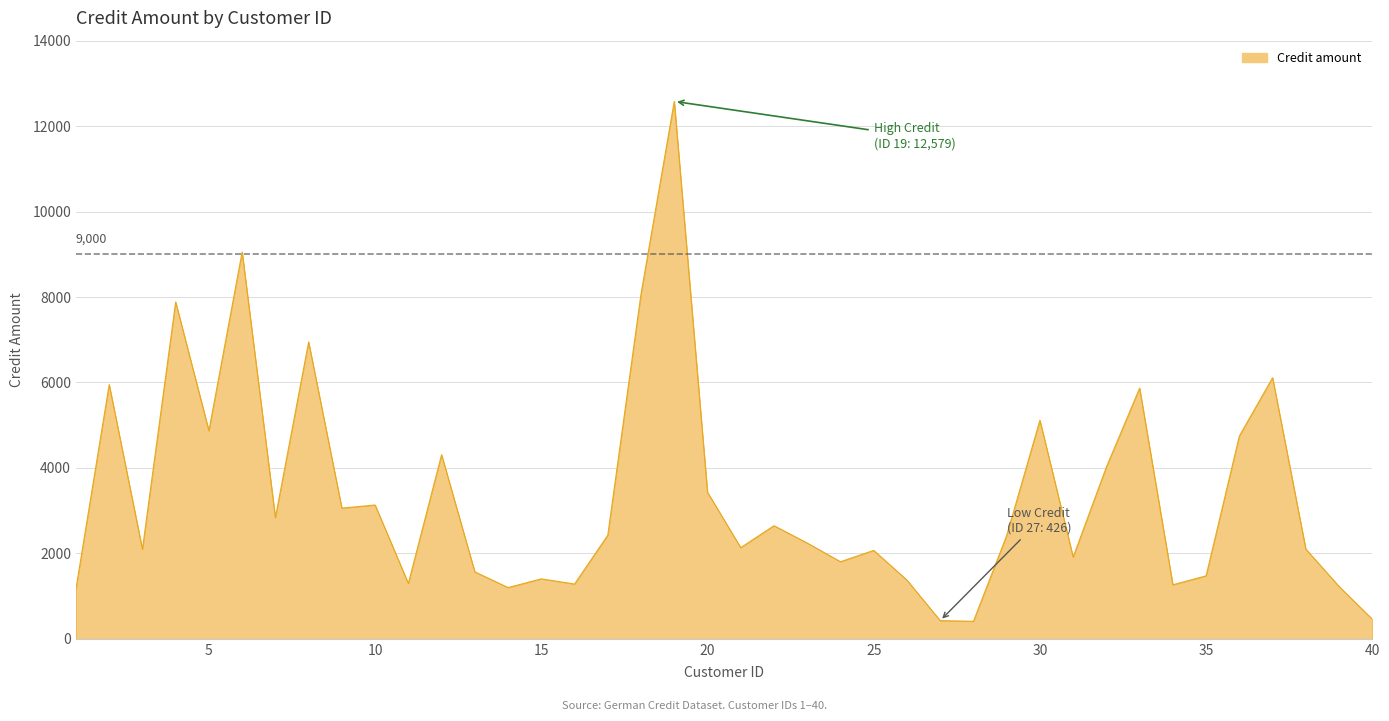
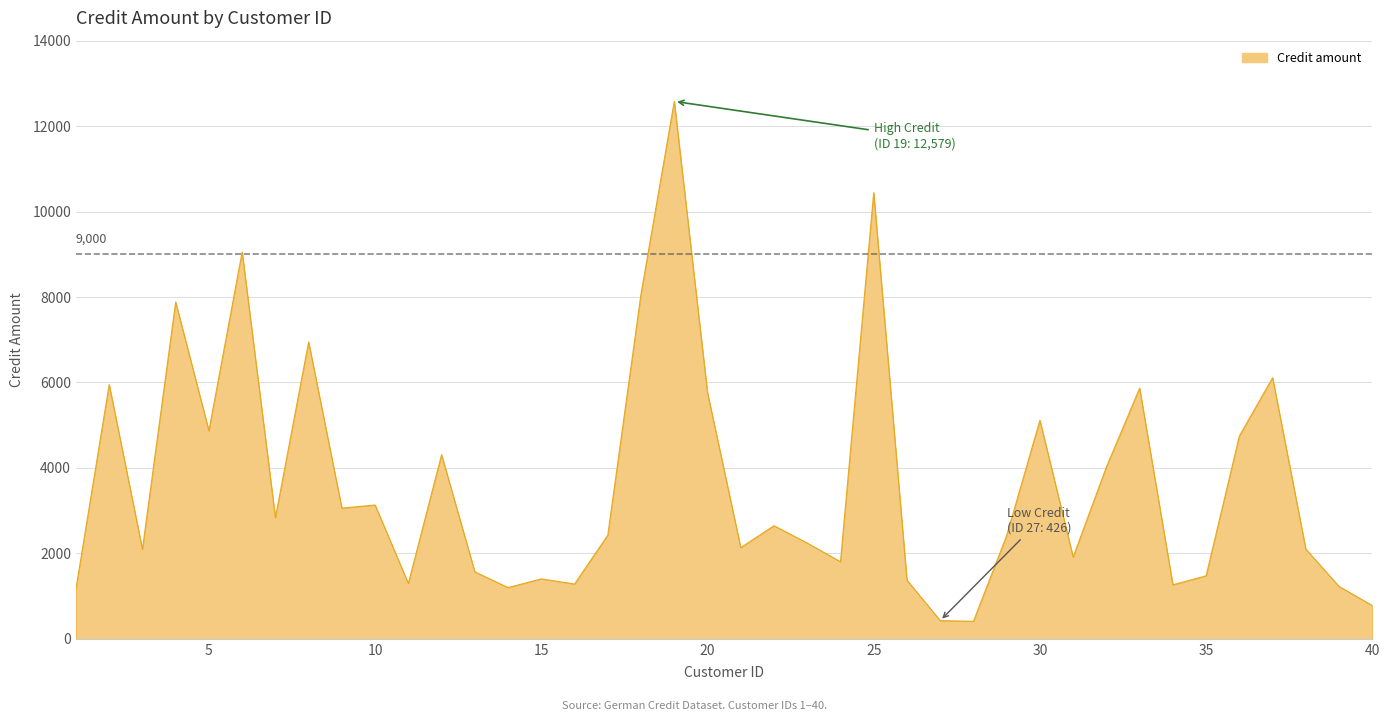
20: 3400 -> 5800
25: 2100 -> 10400
40: 500 -> 800
